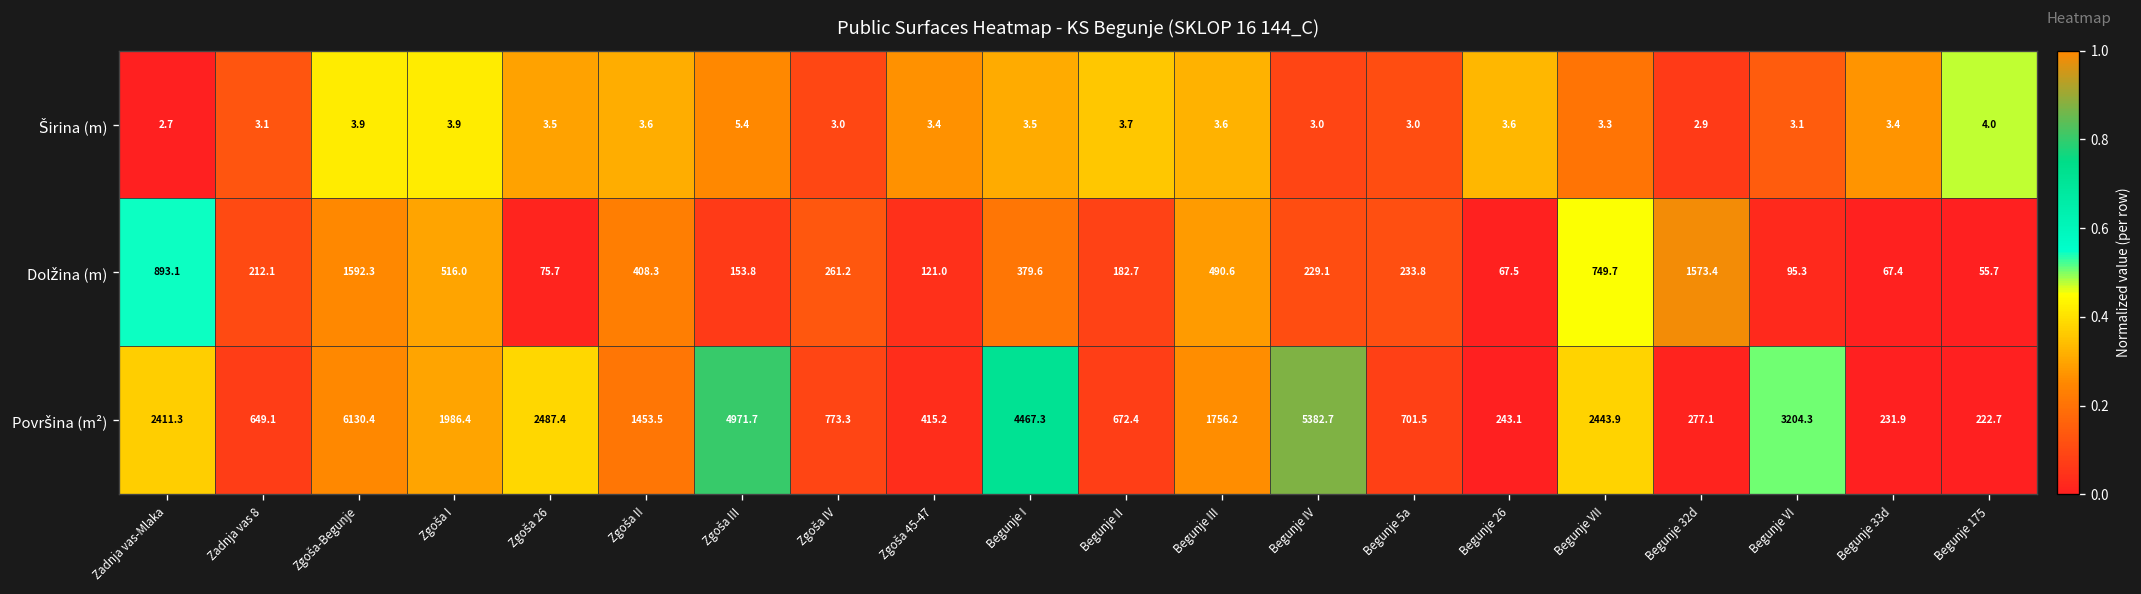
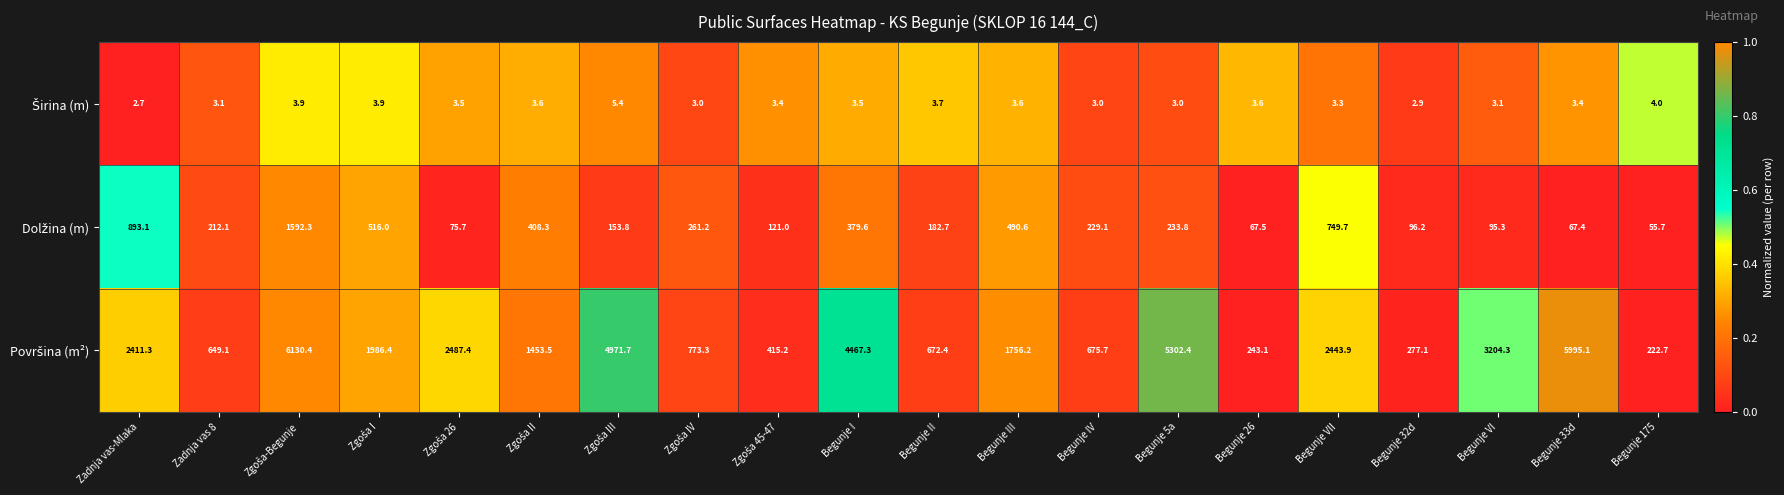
Dolžina (m), Begunje 32d: 1573.4 -> 96.2
Površina (m²), Begunje IV: 5382.7 -> 675.7
Površina (m²), Begunje 5a: 701.5 -> 5302.4
Površina (m²), Begunje 33d: 231.9 -> 5995.1
